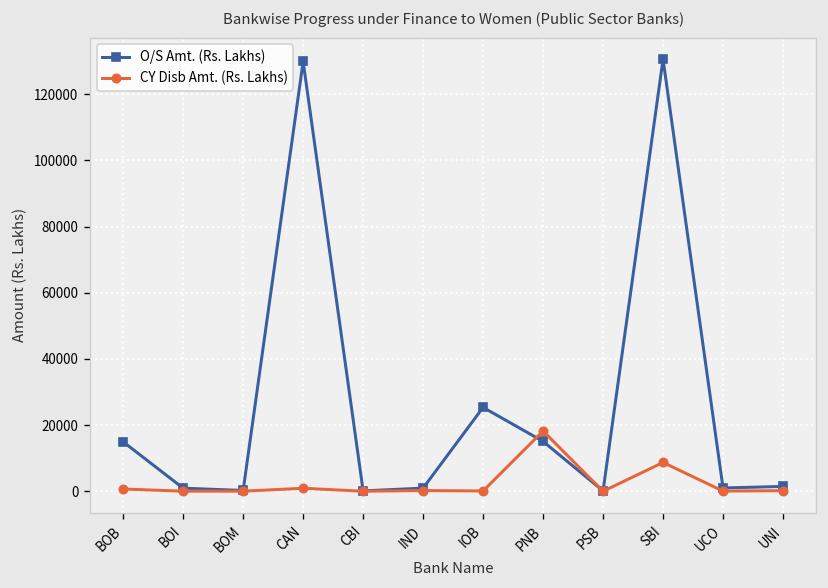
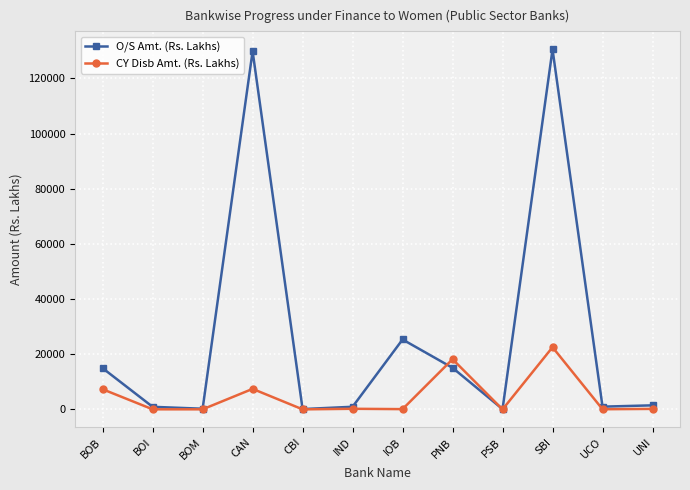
CY Disb Amt. (Rs. Lakhs), BOB: 1000 -> 7000
CY Disb Amt. (Rs. Lakhs), CAN: 1000 -> 7000
CY Disb Amt. (Rs. Lakhs), SBI: 9000 -> 23000
